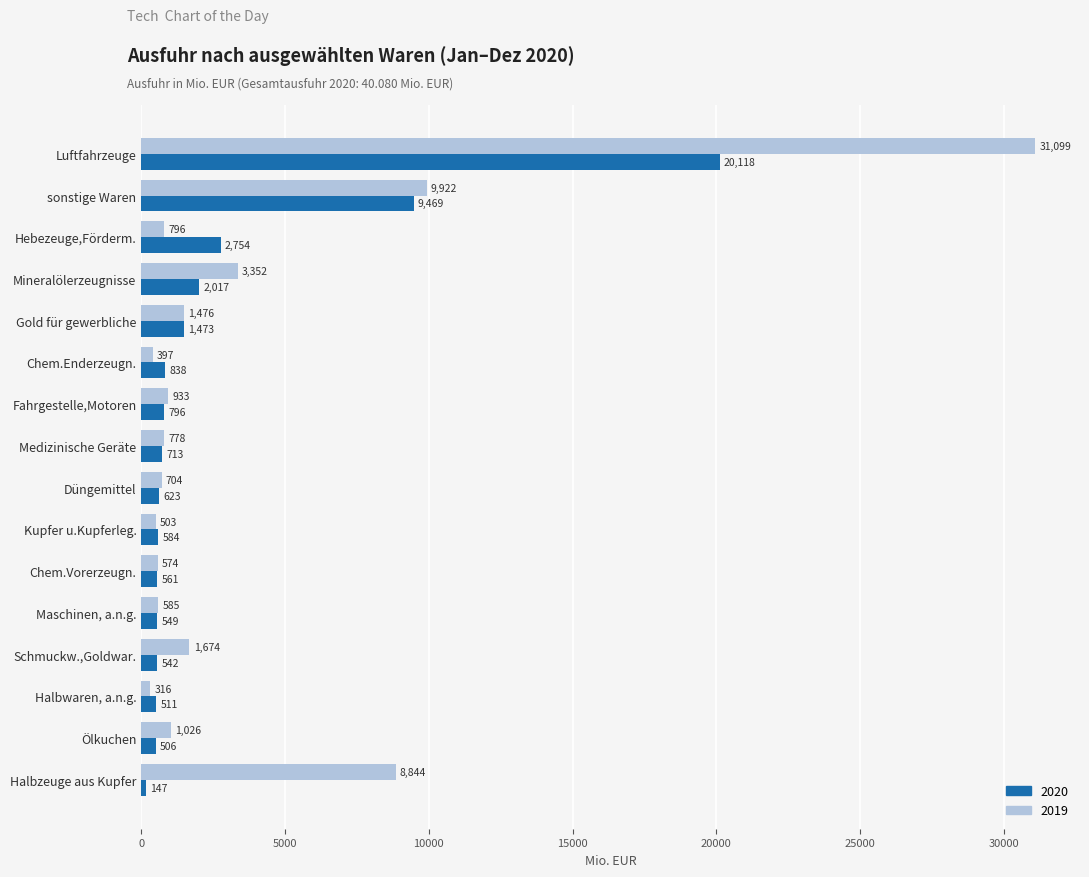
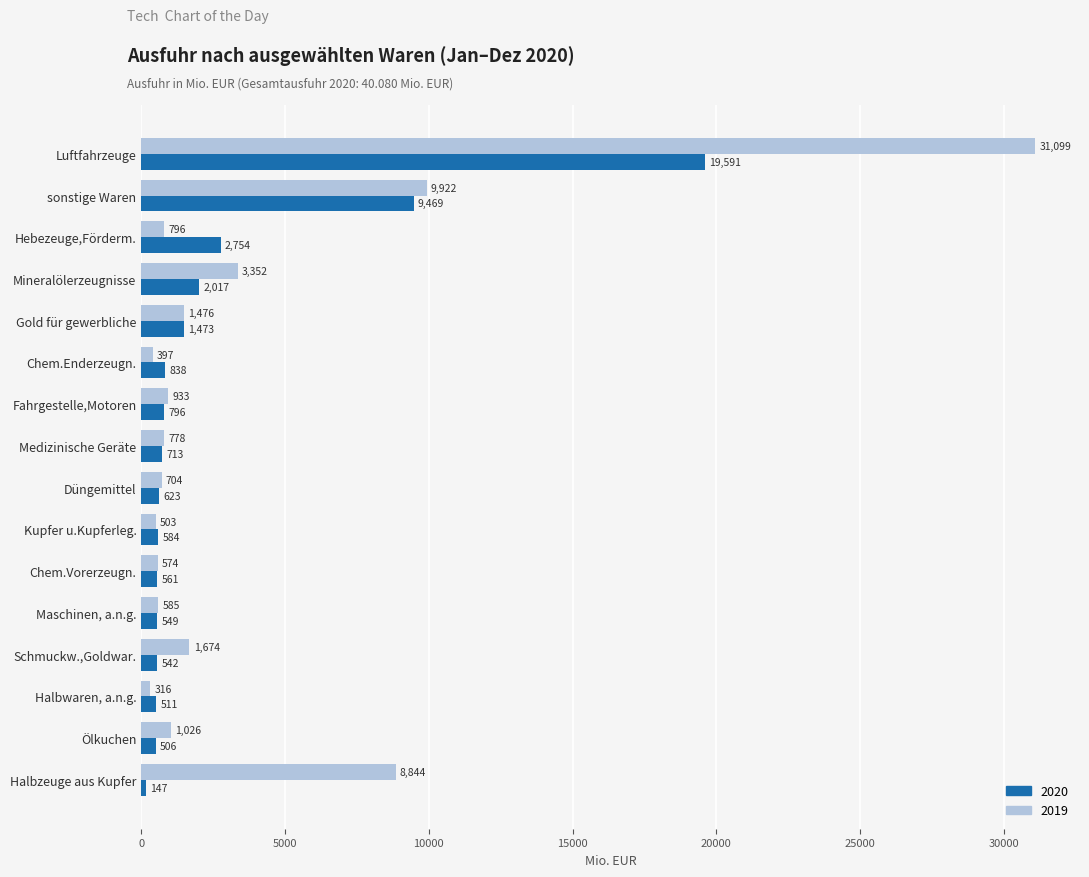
2020, Luftfahrzeuge: 20,118 -> 19,591
